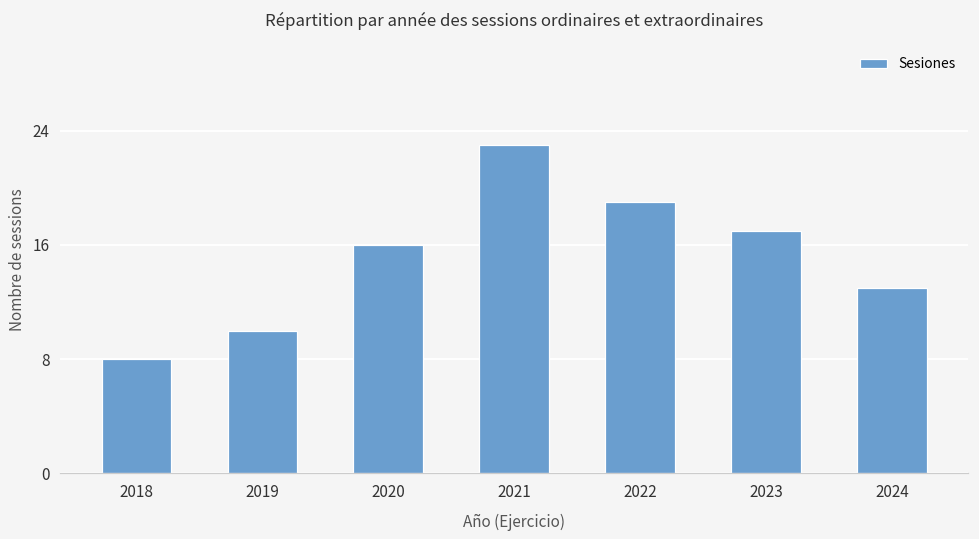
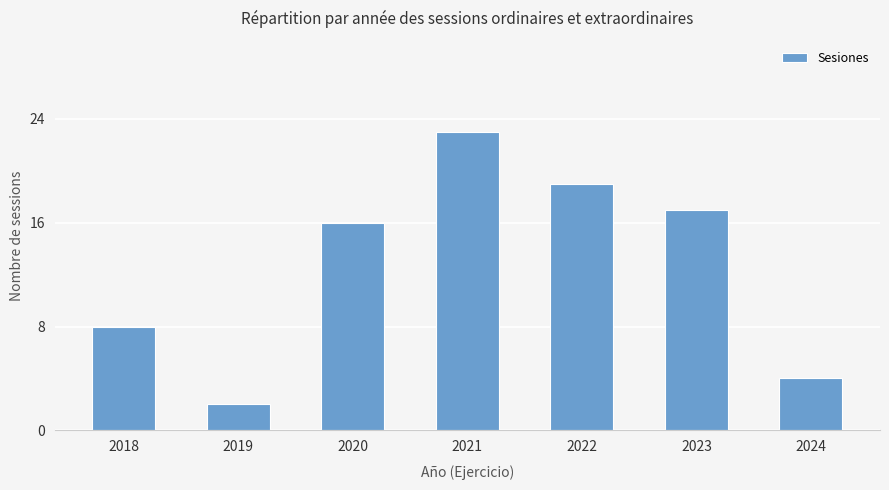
2019: 10 -> 2
2024: 13 -> 4
